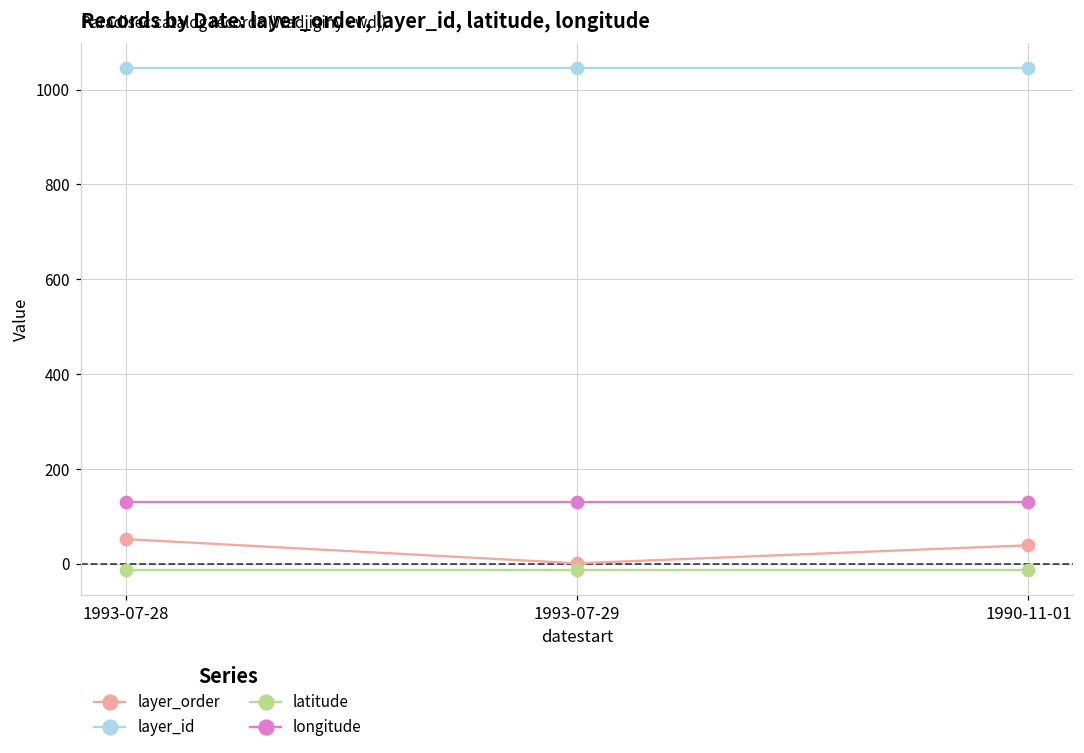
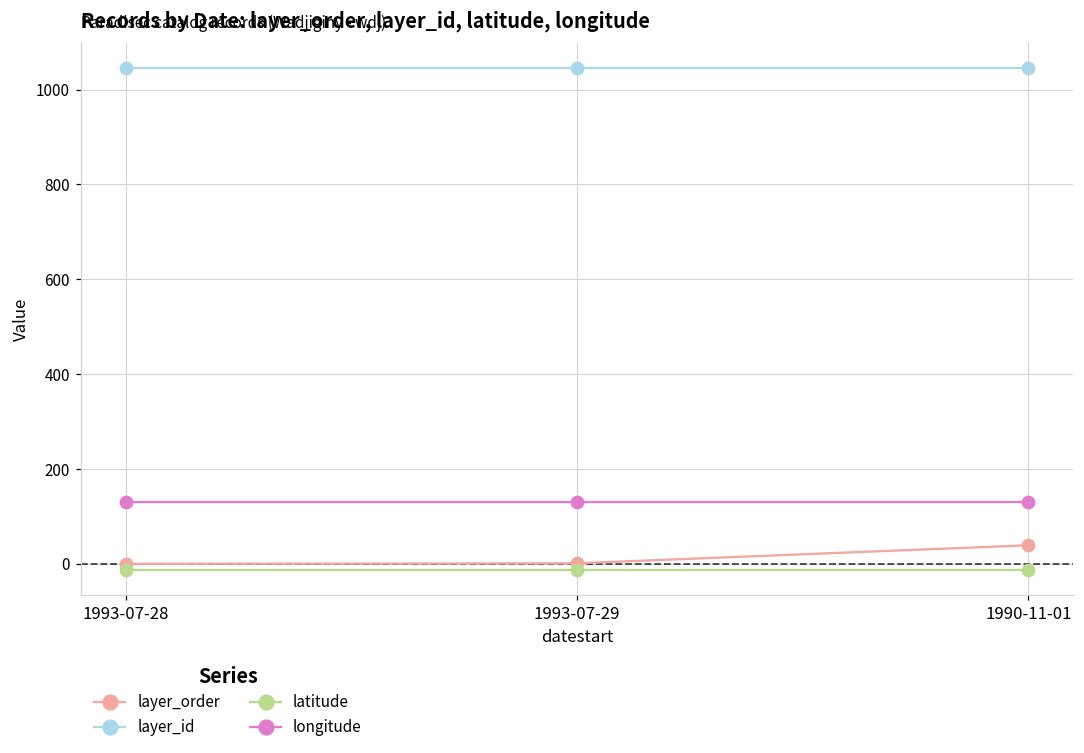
layer_order, 1993-07-28: 50 -> 0
